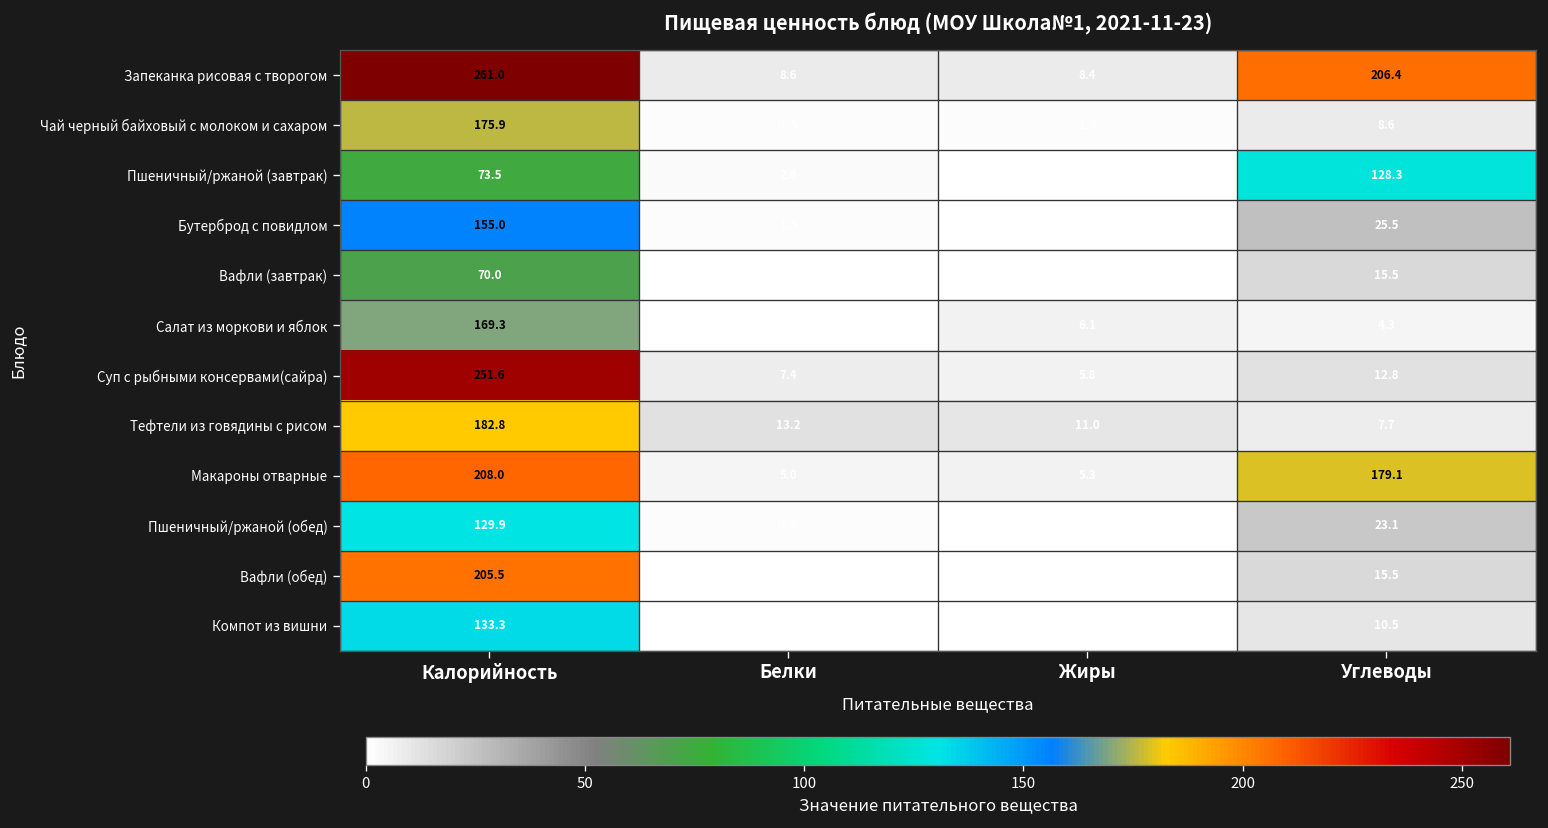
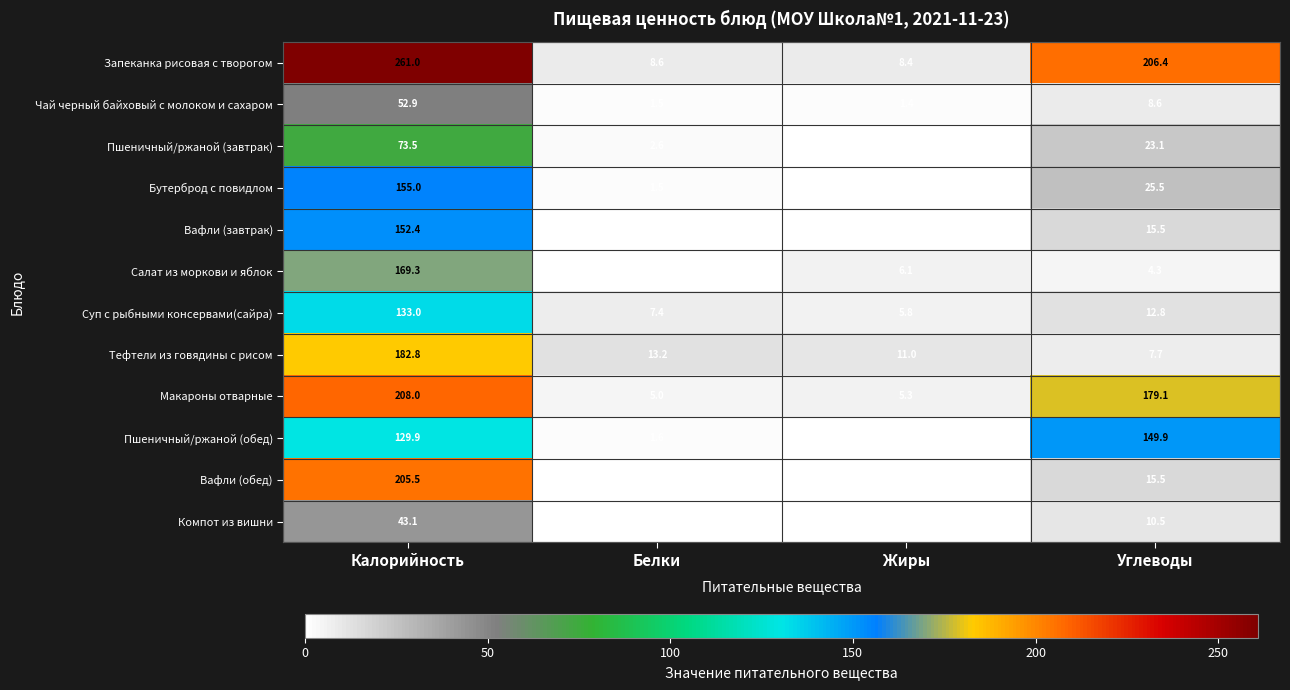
Чай черный байховый с молоком и сахаром, Калорийность: 175.9 -> 52.9
Пшеничный/ржаной (завтрак), Углеводы: 128.3 -> 23.1
Вафли (завтрак), Калорийность: 70.0 -> 152.4
Суп с рыбными консервами(сайра), Калорийность: 251.6 -> 133.0
Пшеничный/ржаной (обед), Углеводы: 23.1 -> 149.9
Компот из вишни, Калорийность: 133.3 -> 43.1
